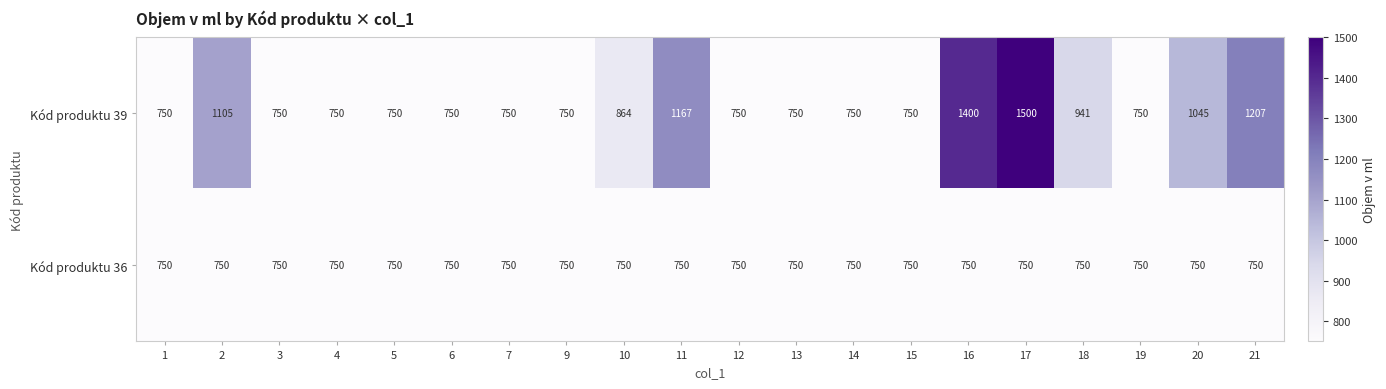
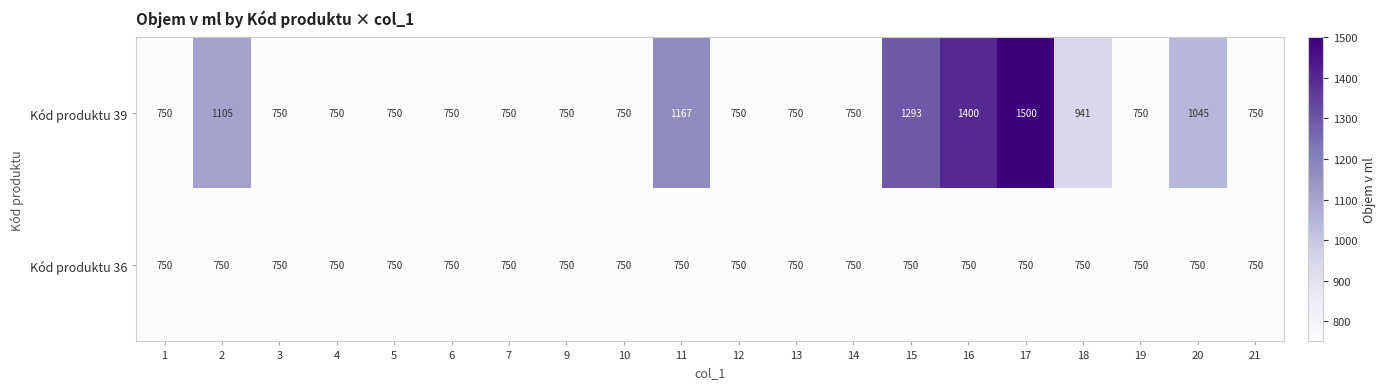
Kód produktu 39, 10: 864 -> 750
Kód produktu 39, 15: 750 -> 1293
Kód produktu 39, 21: 1207 -> 750
